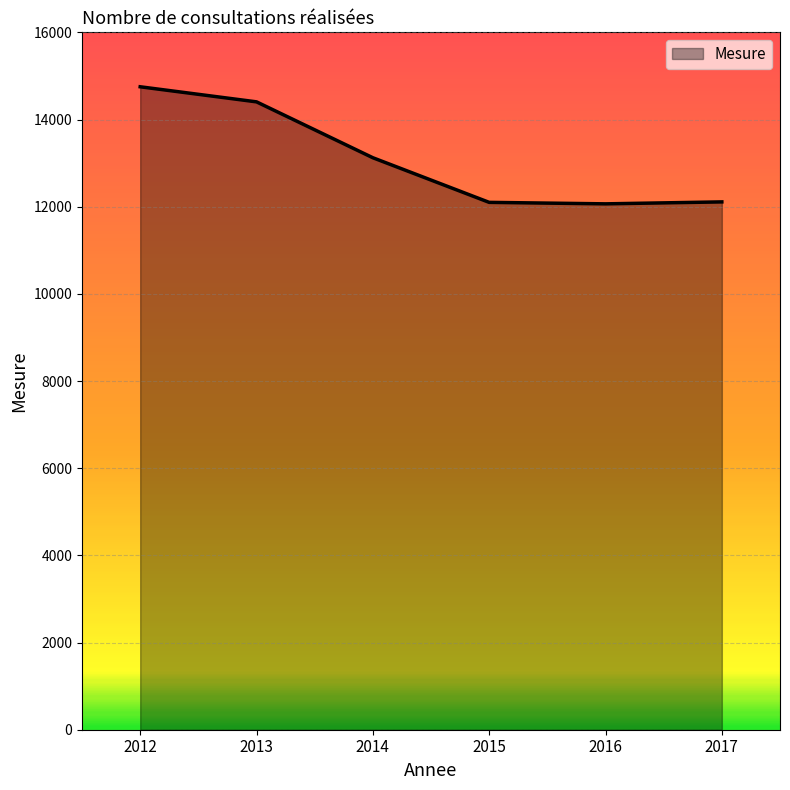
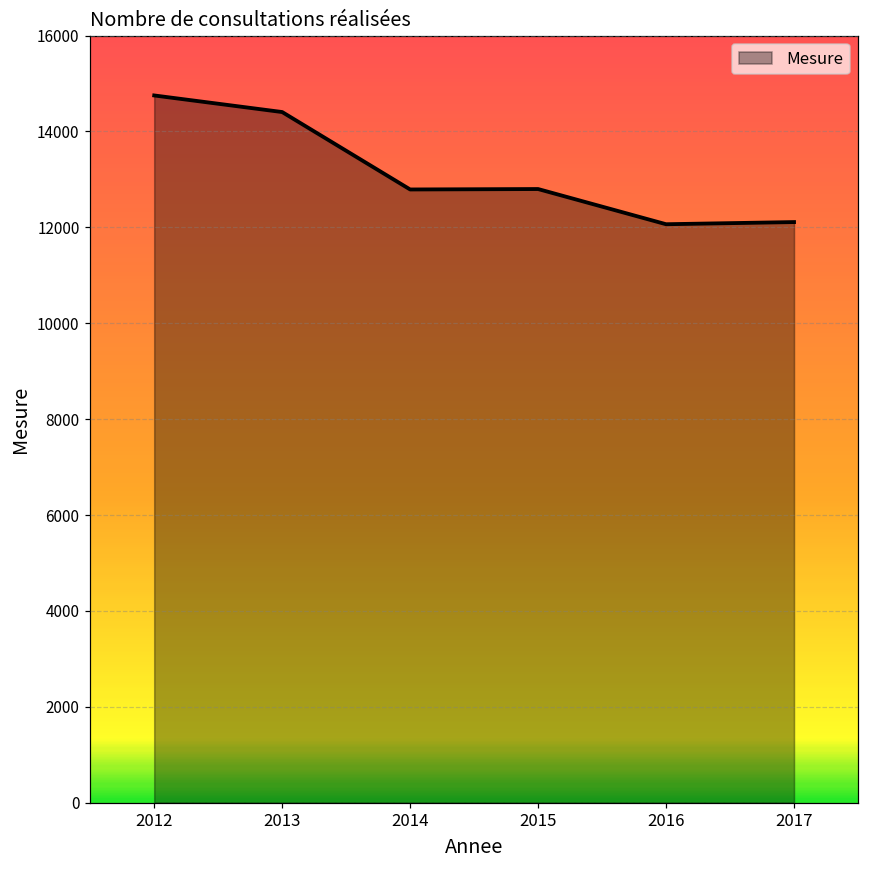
2014: 13100 -> 12800
2015: 12100 -> 12800
